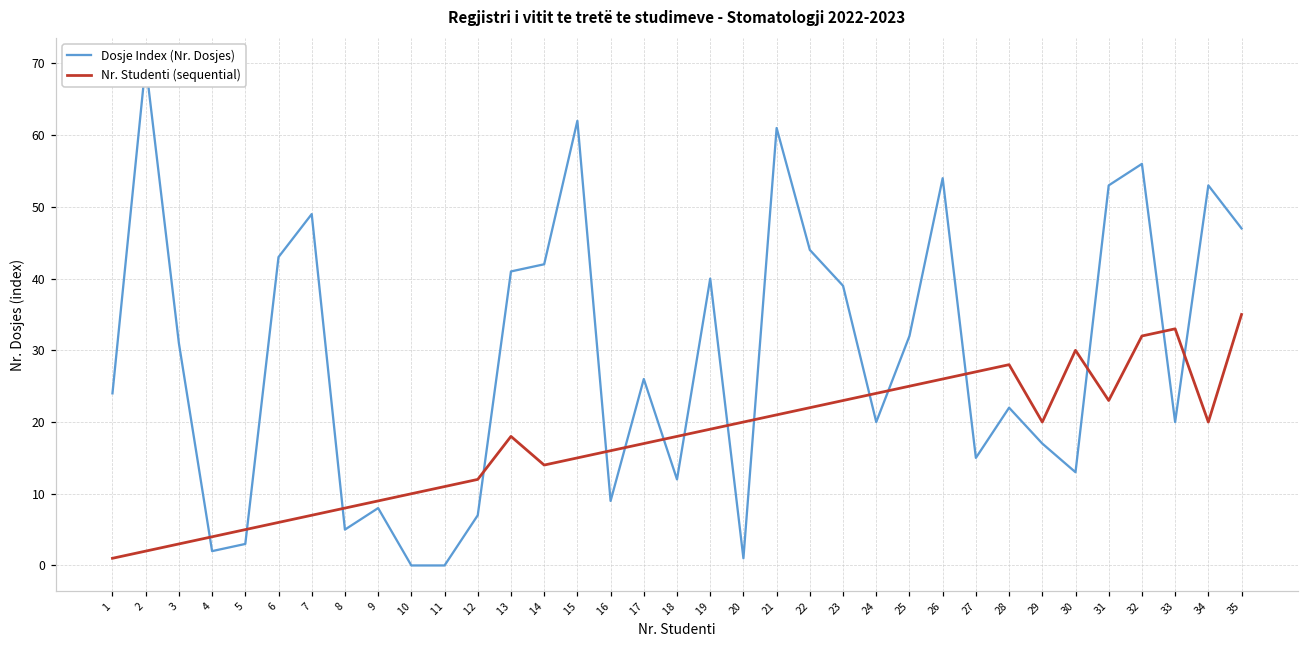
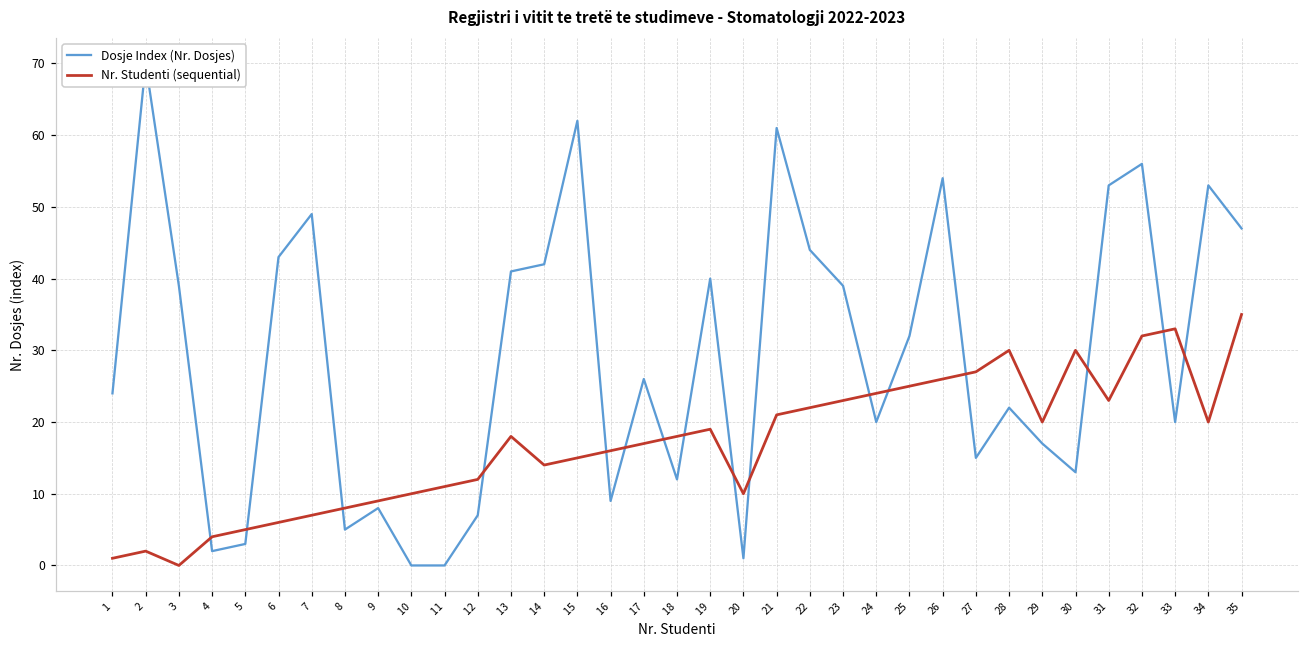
Dosje Index (Nr. Dosjes), 3: 31 -> 39
Nr. Studenti (sequential), 3: 3 -> 0
Nr. Studenti (sequential), 20: 20 -> 10
Nr. Studenti (sequential), 28: 28 -> 30
